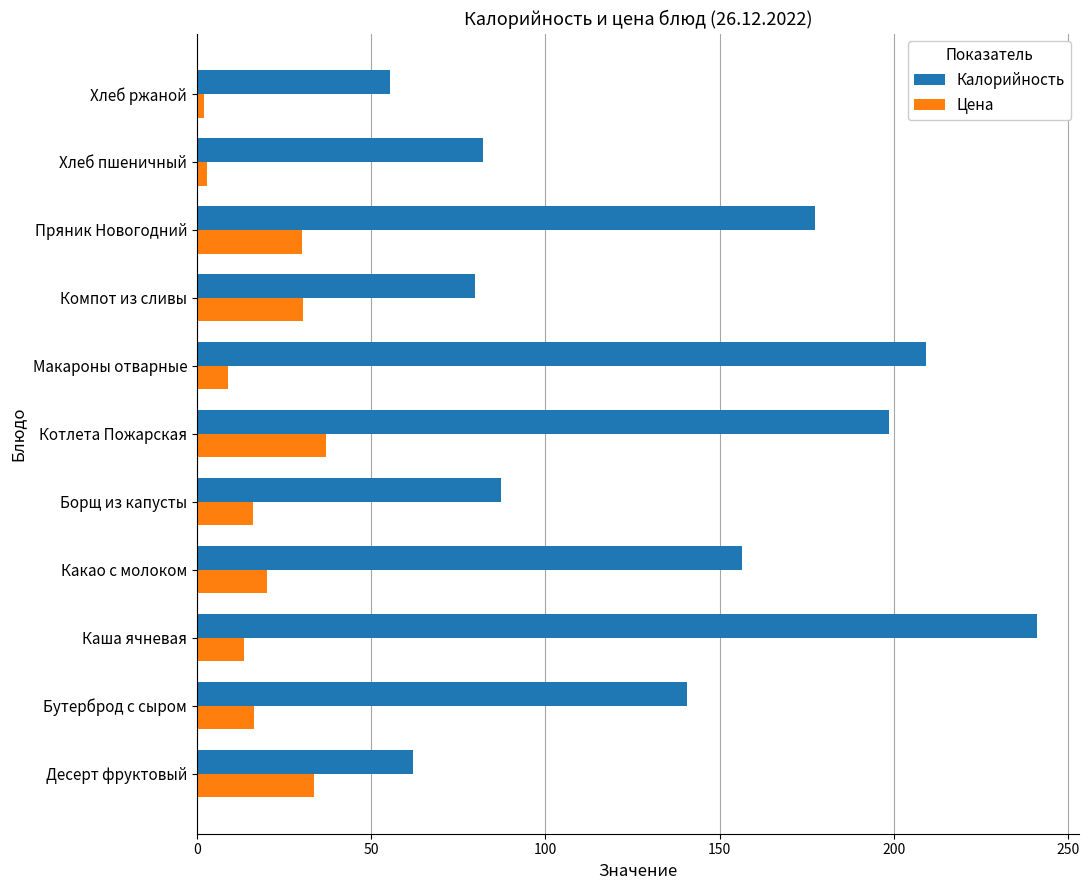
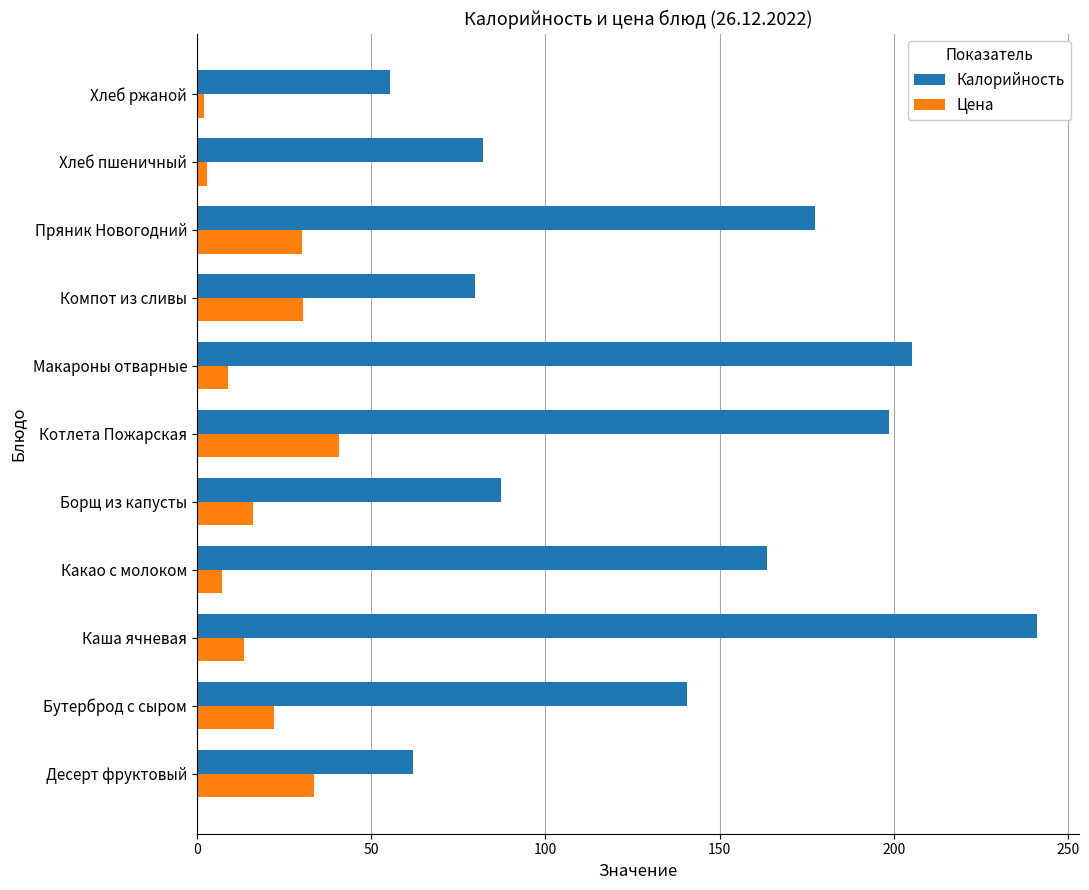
Калорийность, Макароны отварные: 209 -> 205
Цена, Котлета Пожарская: 37 -> 41
Калорийность, Какао с молоком: 156 -> 164
Цена, Какао с молоком: 20 -> 7
Цена, Бутерброд с сыром: 16 -> 22
